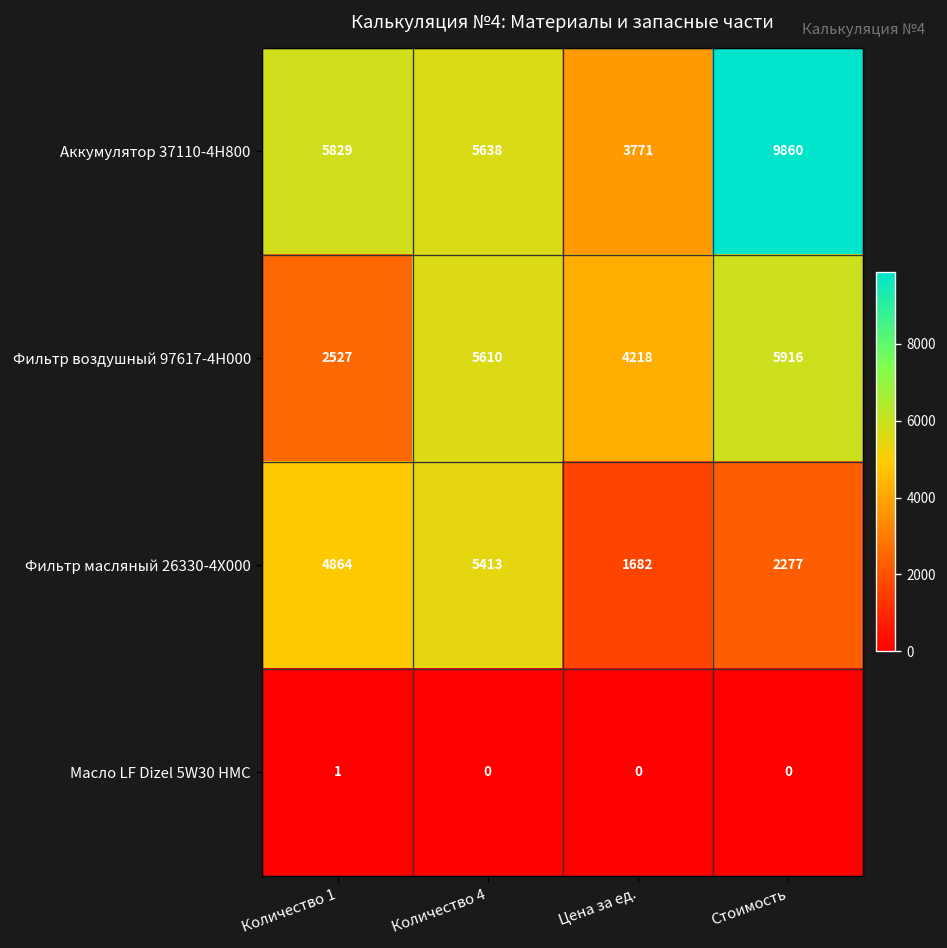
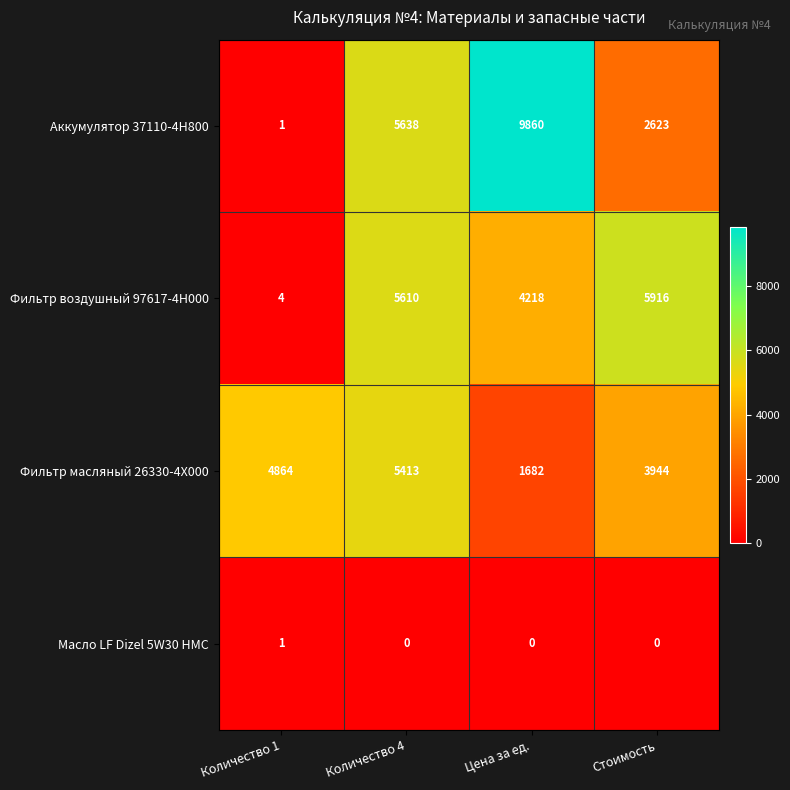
Аккумулятор 37110-4H800, Количество 1: 5829 -> 1
Аккумулятор 37110-4H800, Цена за ед.: 3771 -> 9860
Аккумулятор 37110-4H800, Стоимость: 9860 -> 2623
Фильтр воздушный 97617-4H000, Количество 1: 2527 -> 4
Фильтр масляный 26330-4X000, Стоимость: 2277 -> 3944
